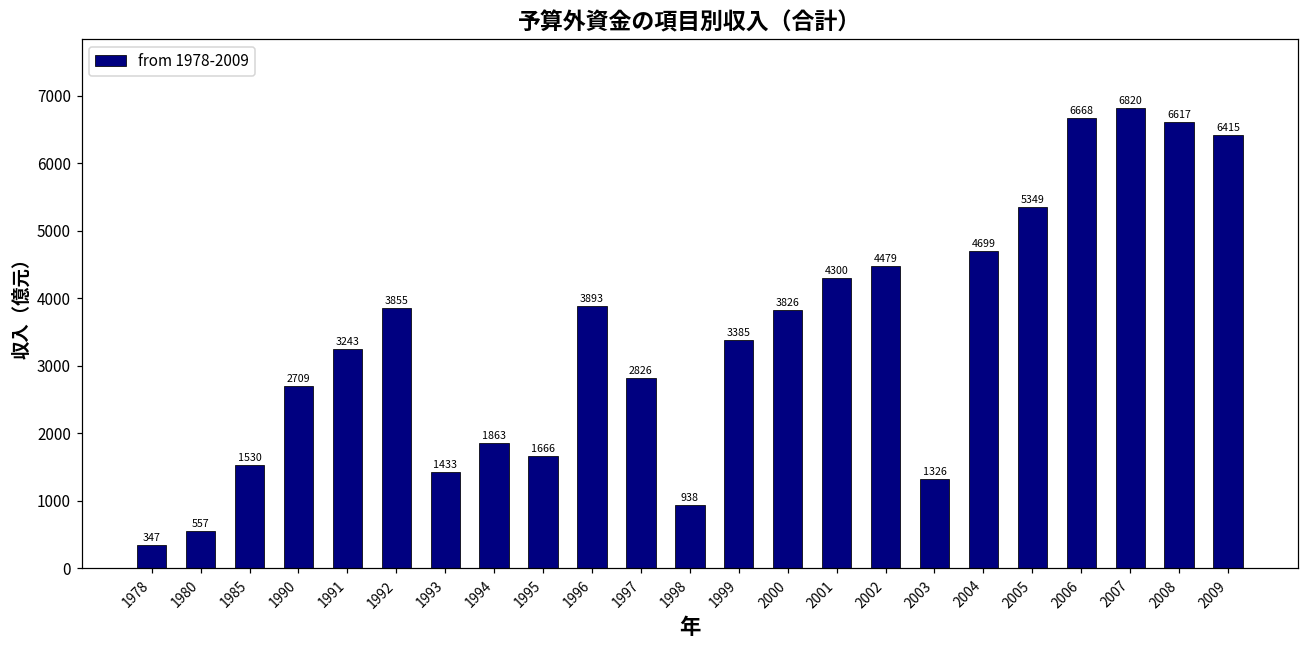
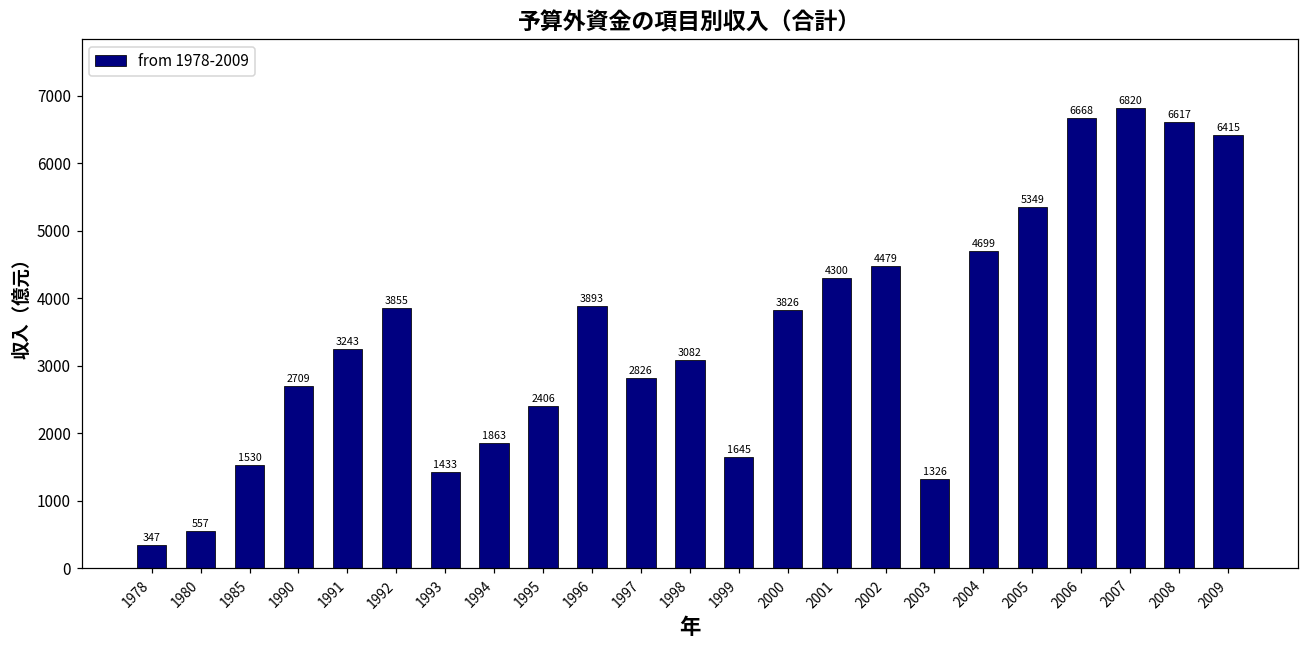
1995: 1666 -> 2406
1998: 938 -> 3082
1999: 3385 -> 1645
